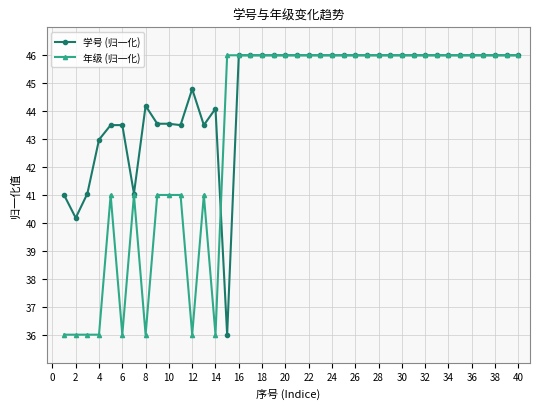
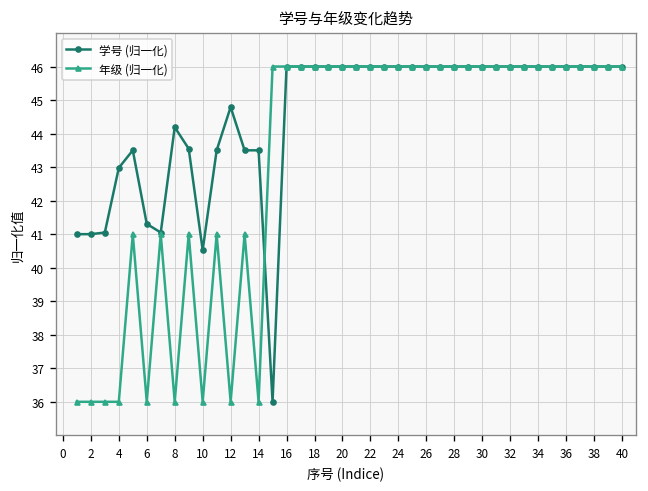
学号 (归一化), 2: 40.2 -> 41.0
学号 (归一化), 6: 43.5 -> 41.3
学号 (归一化), 10: 43.5 -> 40.5
年级 (归一化), 10: 41.0 -> 36.0
学号 (归一化), 14: 44.1 -> 43.5
